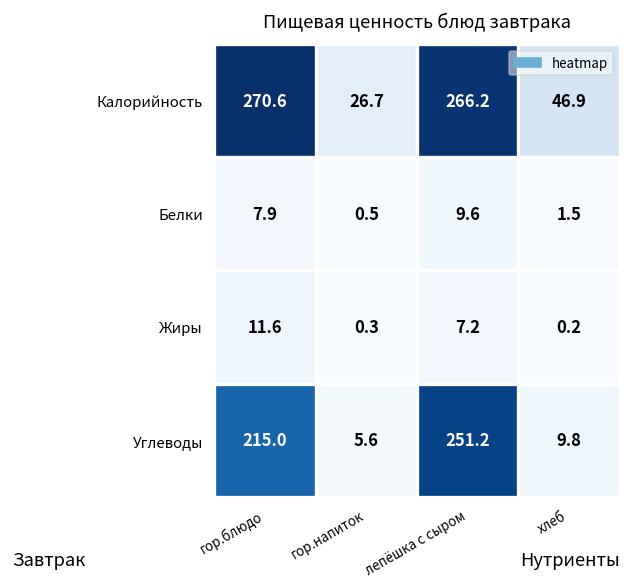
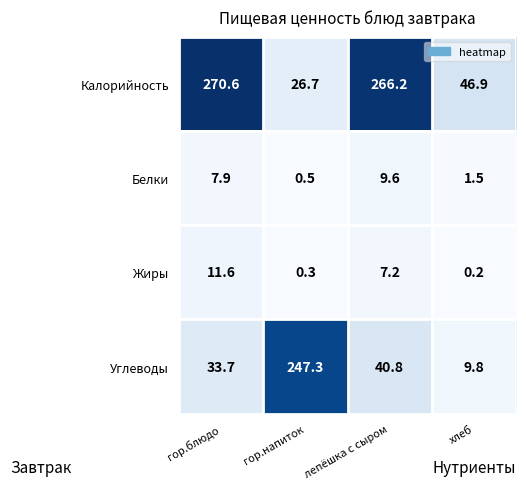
Углеводы, гор.блюдо: 215.0 -> 33.7
Углеводы, гор.напиток: 5.6 -> 247.3
Углеводы, лепёшка с сыром: 251.2 -> 40.8
